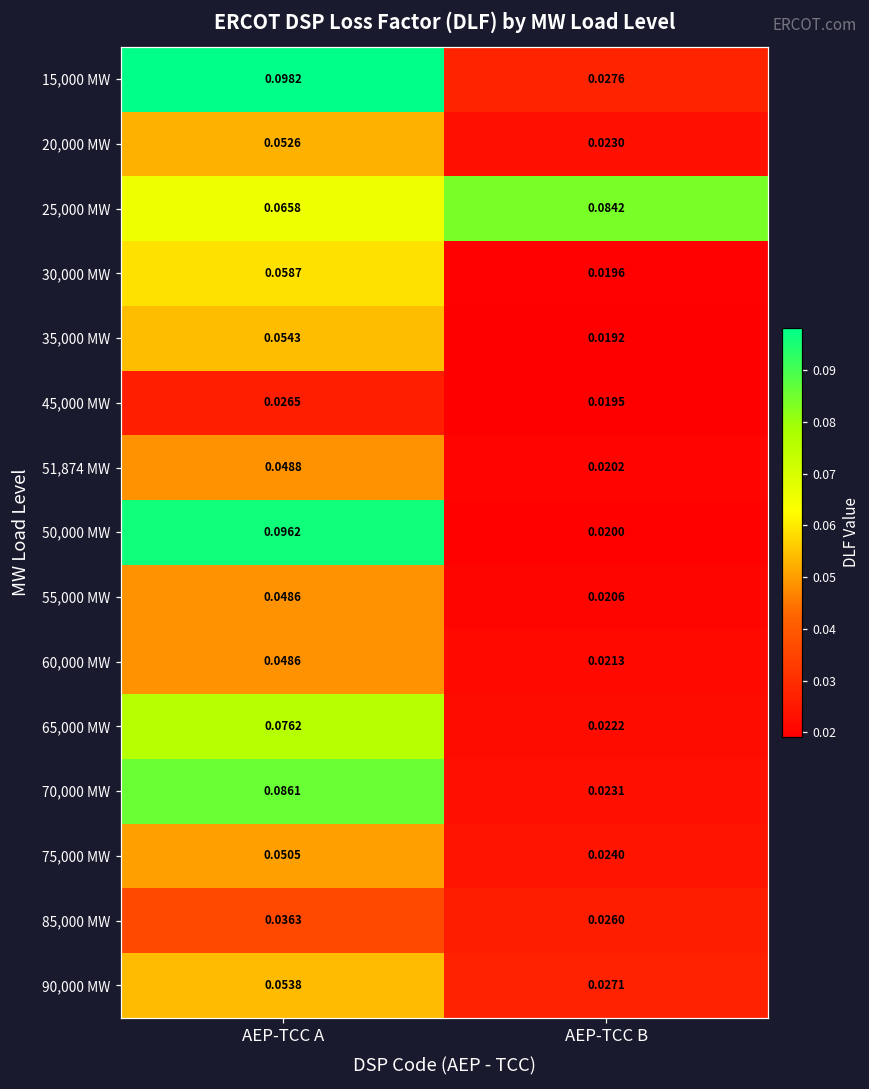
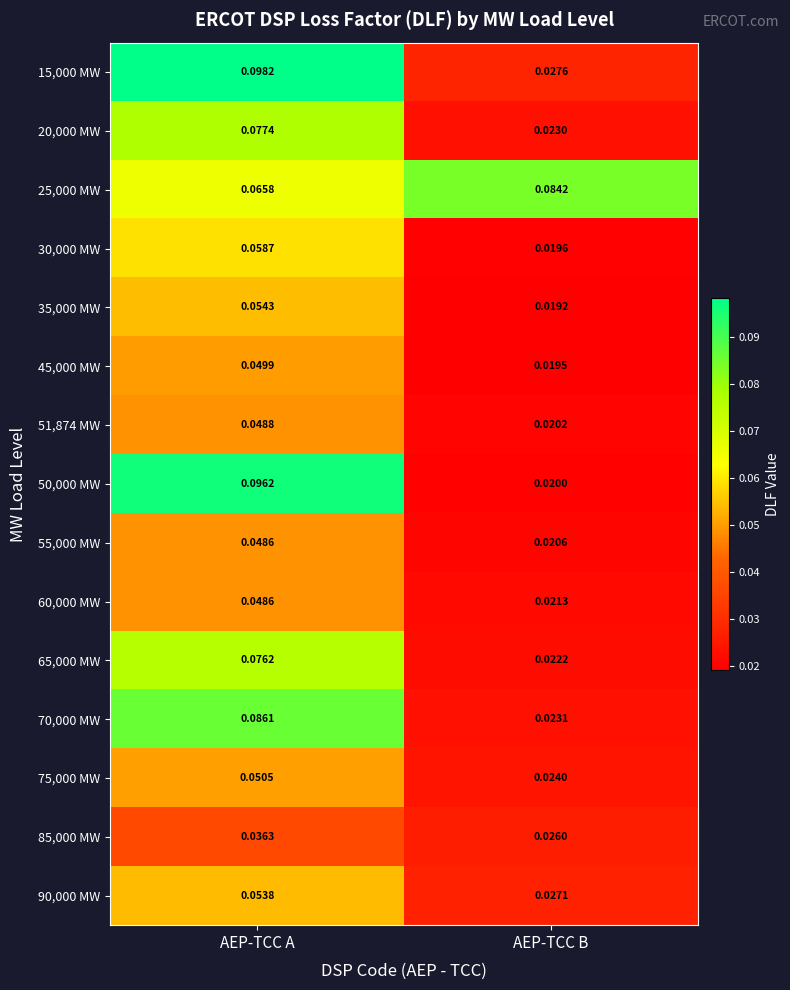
20,000 MW, AEP-TCC A: 0.0526 -> 0.0774
45,000 MW, AEP-TCC A: 0.0265 -> 0.0499
